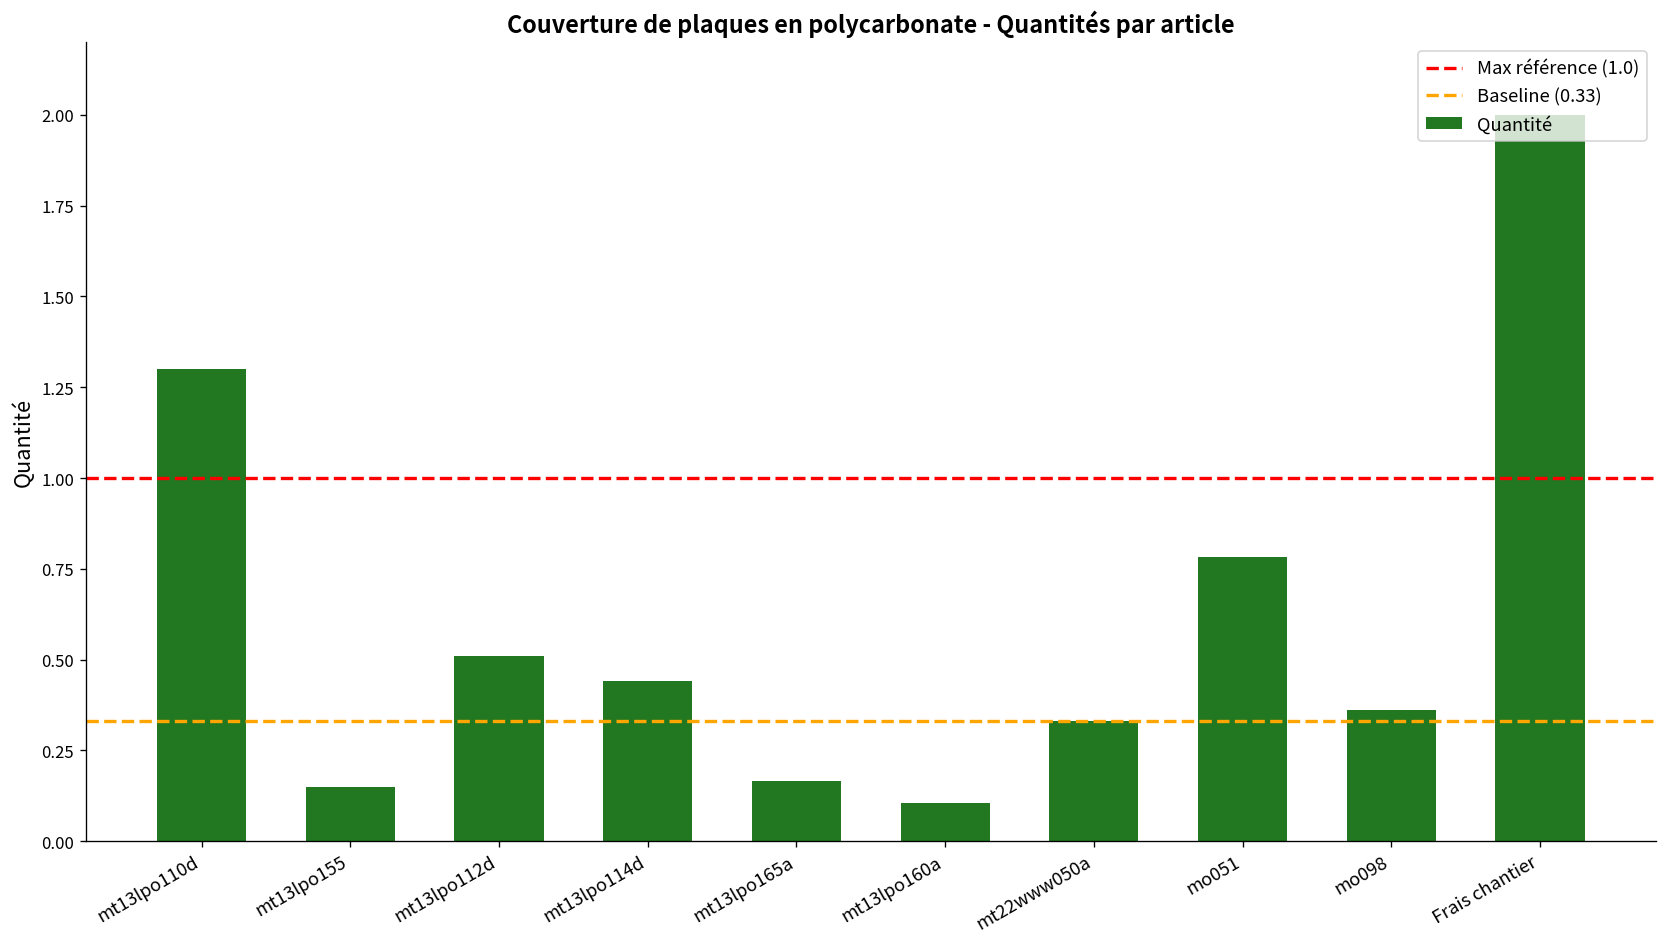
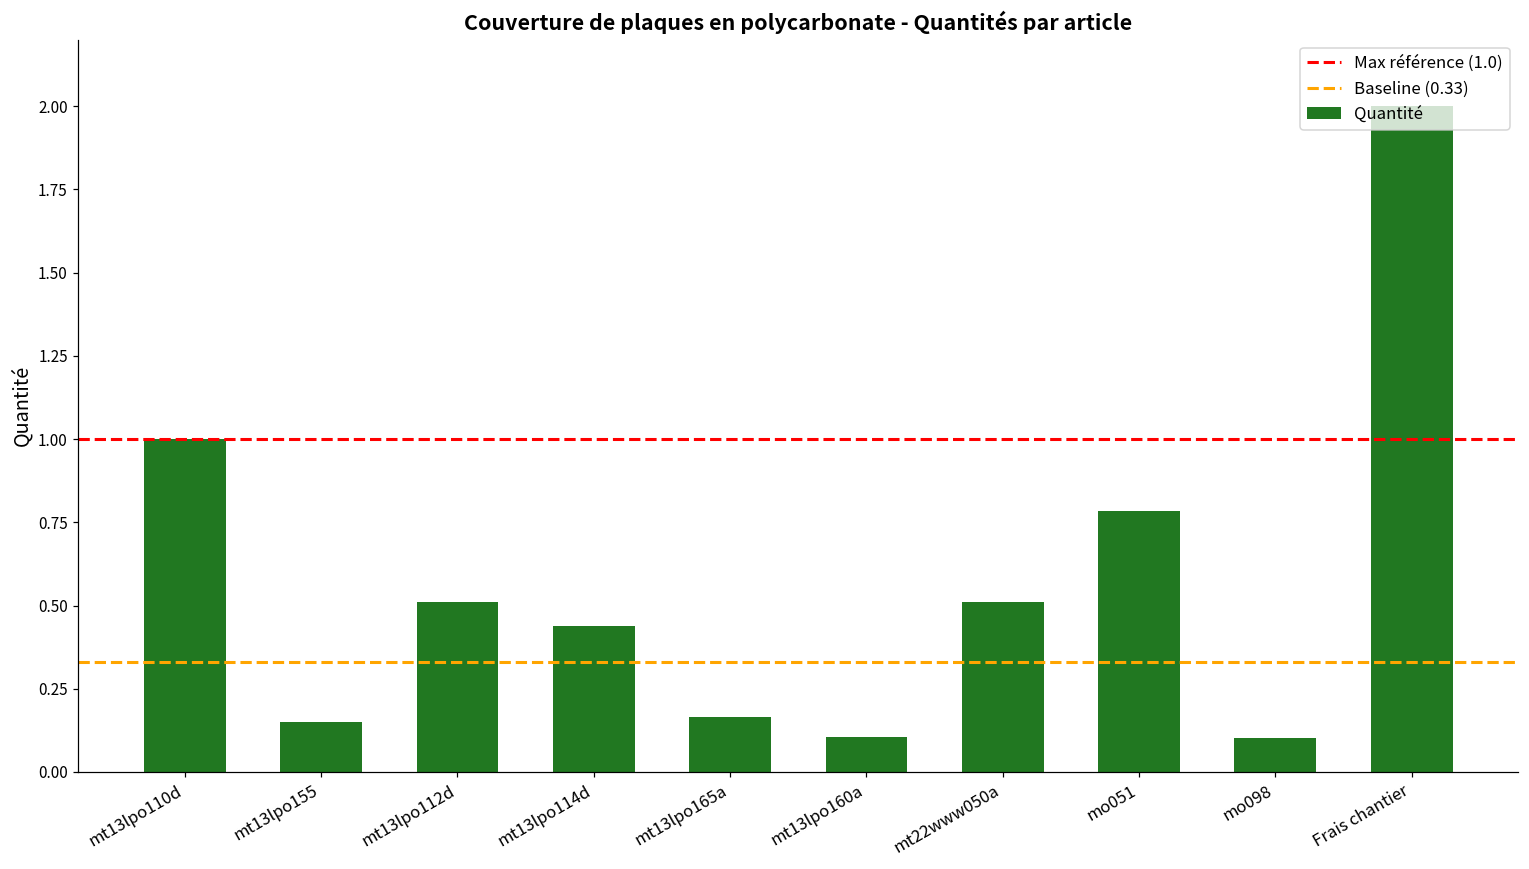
mt13lpo110d: 1.3 -> 1.0
mt22www050a: 0.33 -> 0.51
mo098: 0.36 -> 0.10
